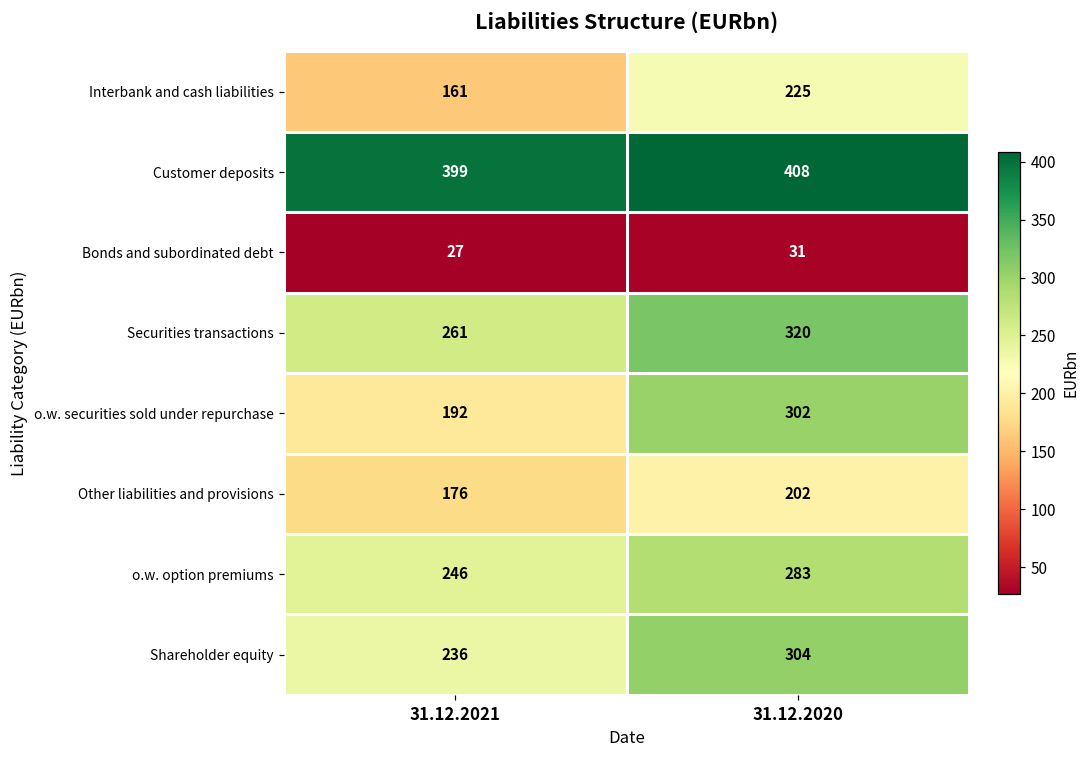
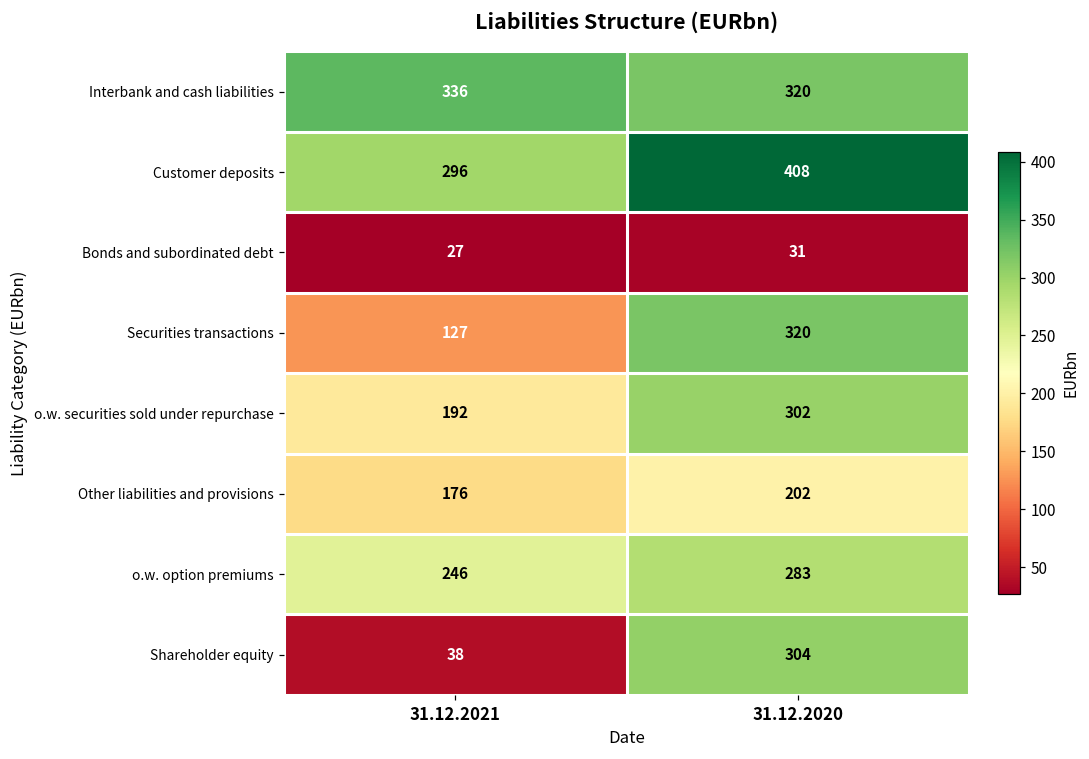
Interbank and cash liabilities, 31.12.2021: 161 -> 336
Interbank and cash liabilities, 31.12.2020: 225 -> 320
Customer deposits, 31.12.2021: 399 -> 296
Securities transactions, 31.12.2021: 261 -> 127
Shareholder equity, 31.12.2021: 236 -> 38
